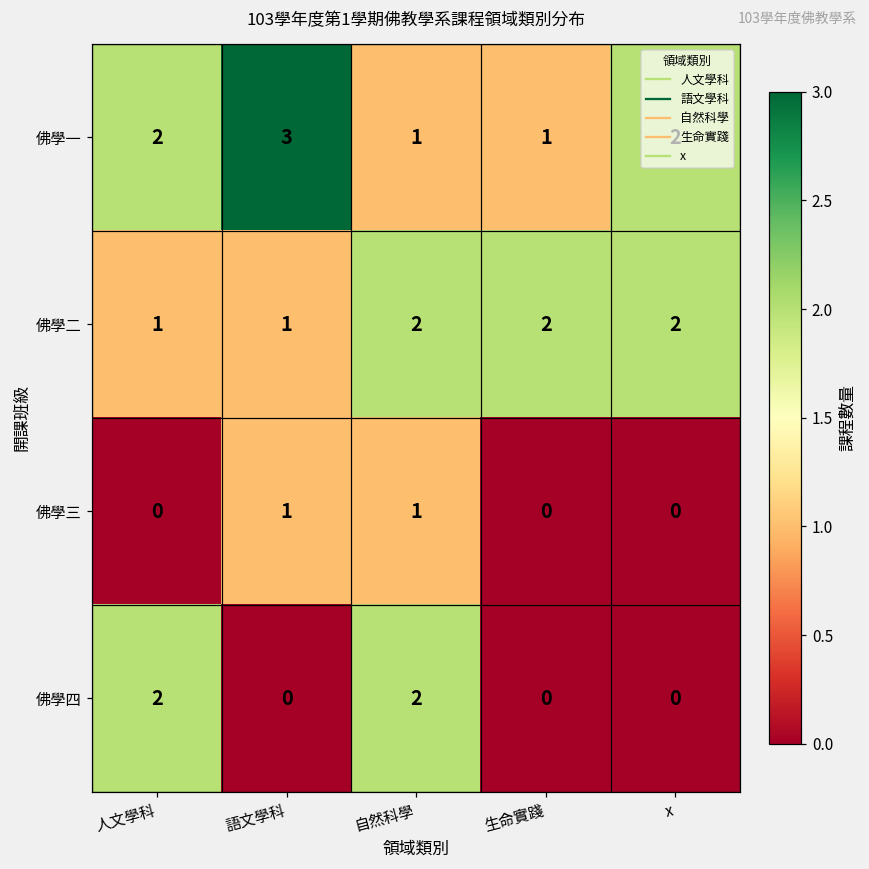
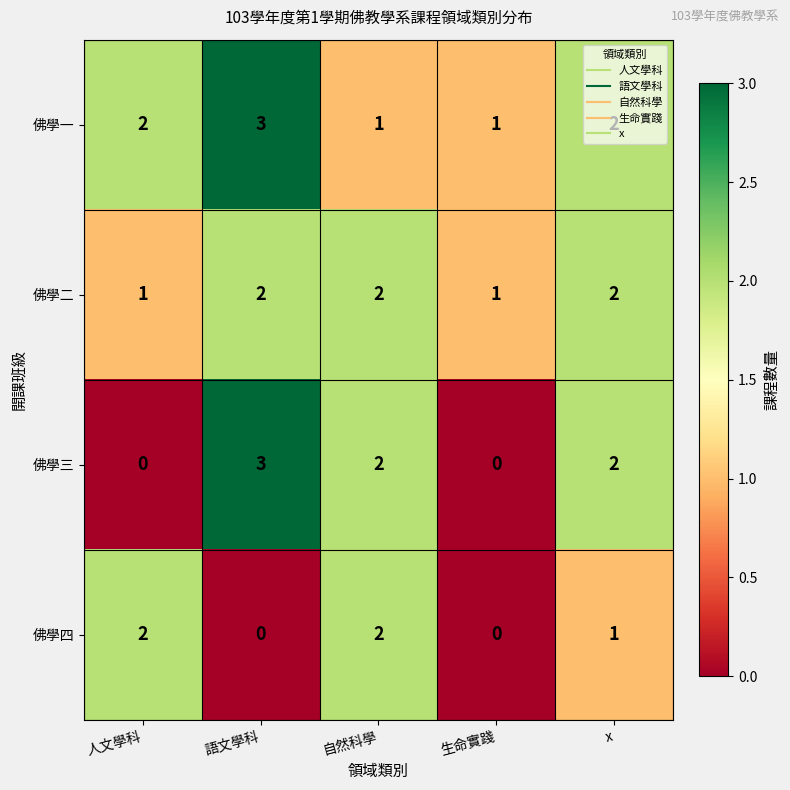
佛學二, 語文學科: 1 -> 2
佛學二, 生命實踐: 2 -> 1
佛學三, 語文學科: 1 -> 3
佛學三, 自然科學: 1 -> 2
佛學三, x: 0 -> 2
佛學四, x: 0 -> 1
